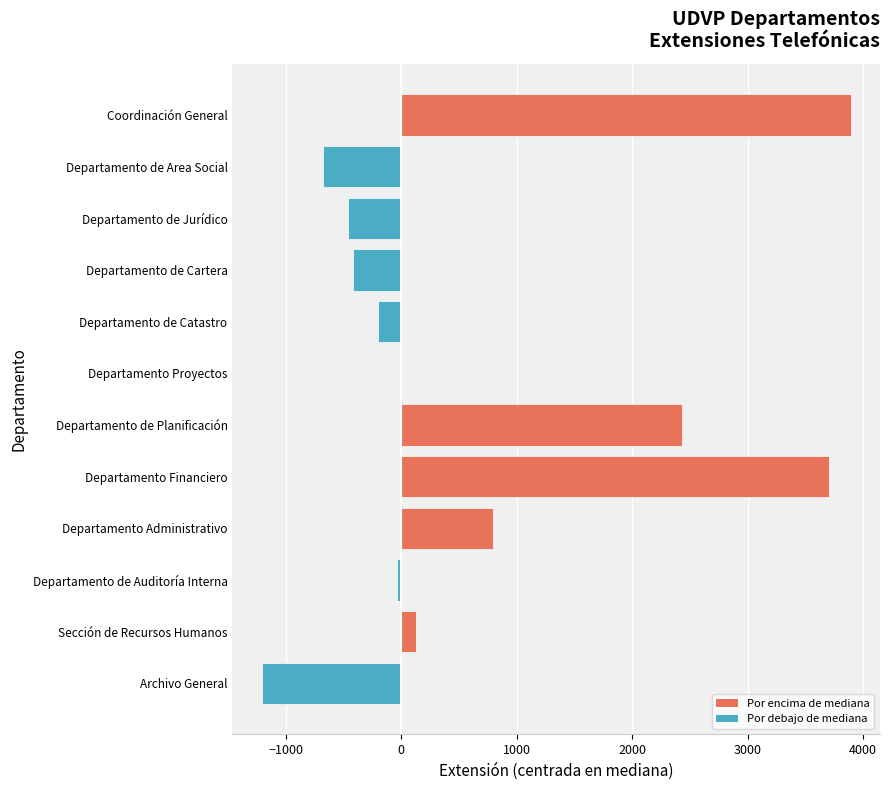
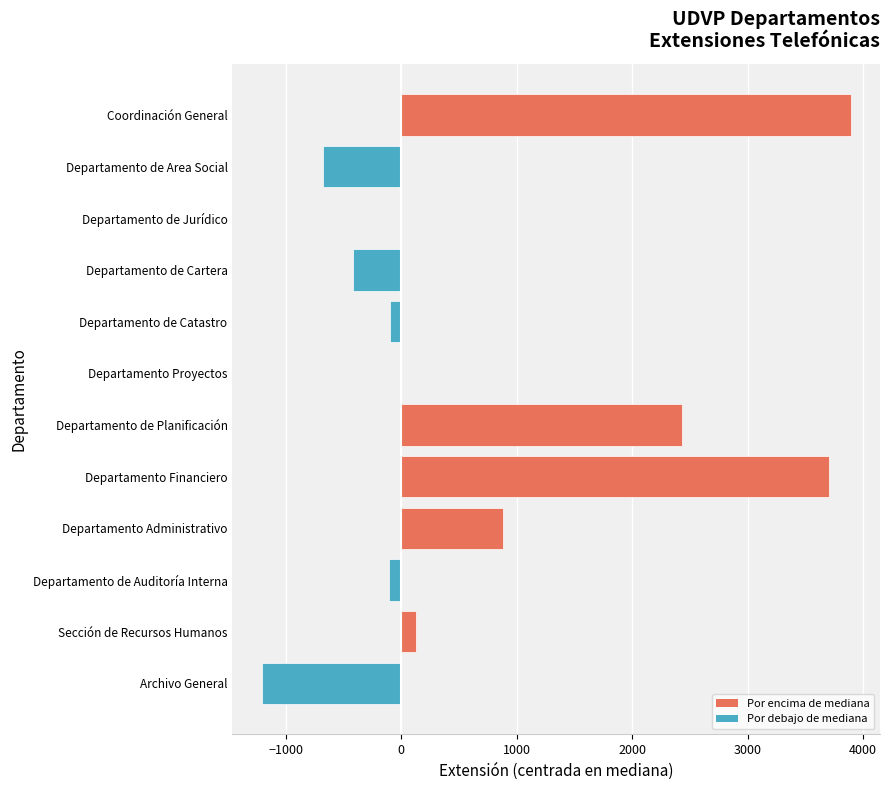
Departamento de Jurídico: -460 -> -10
Departamento de Catastro: -200 -> -90
Departamento Administrativo: 790 -> 880
Departamento de Auditoría Interna: -40 -> -110
